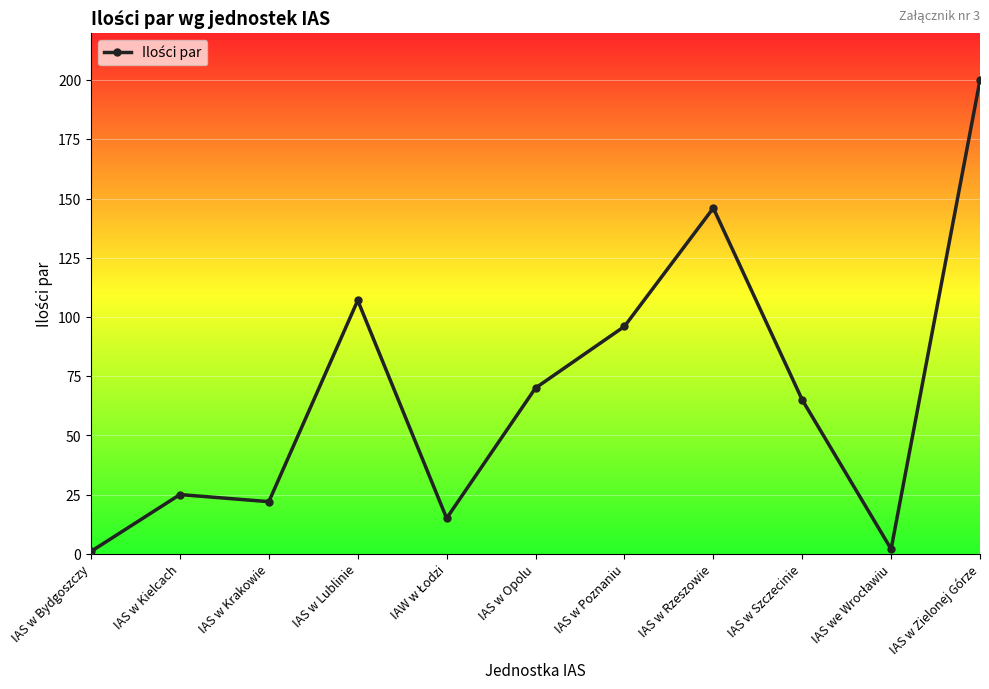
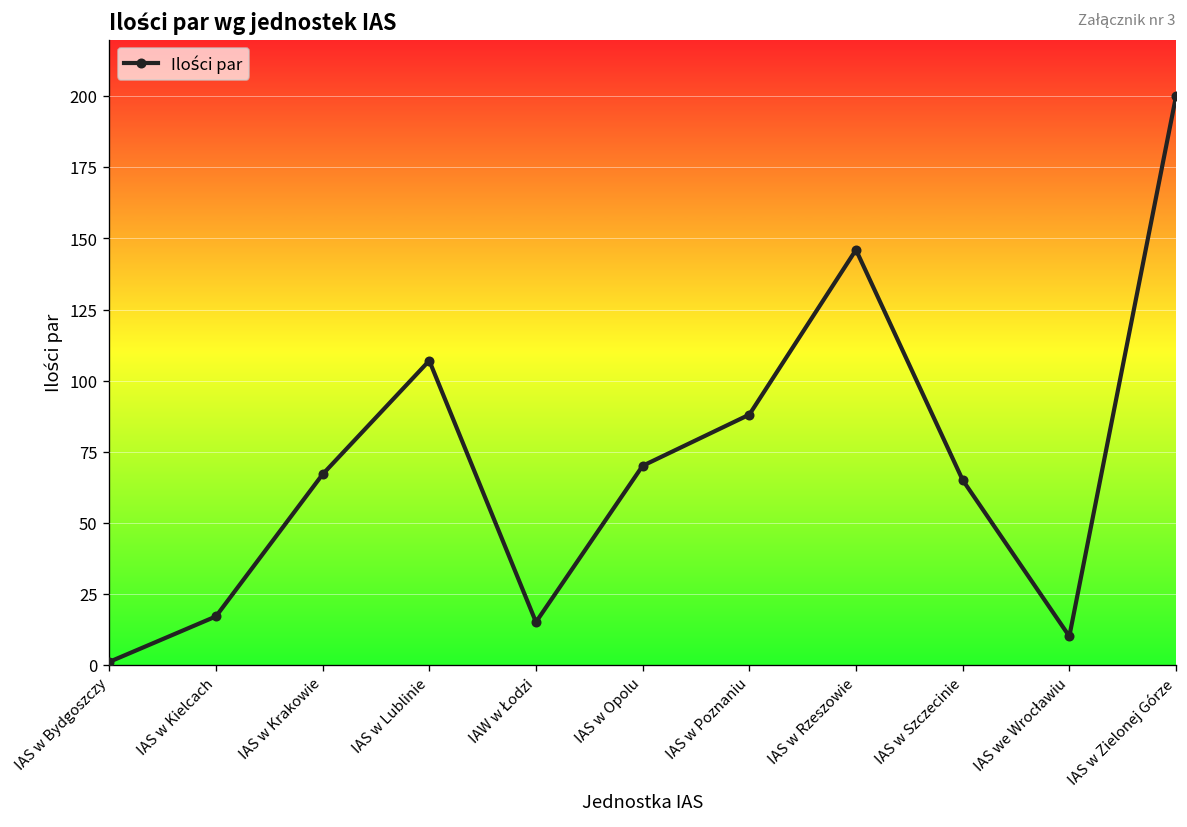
IAS w Kielcach: 25 -> 17
IAS w Krakowie: 22 -> 67
IAS w Poznaniu: 96 -> 88
IAS we Wrocławiu: 2 -> 10
